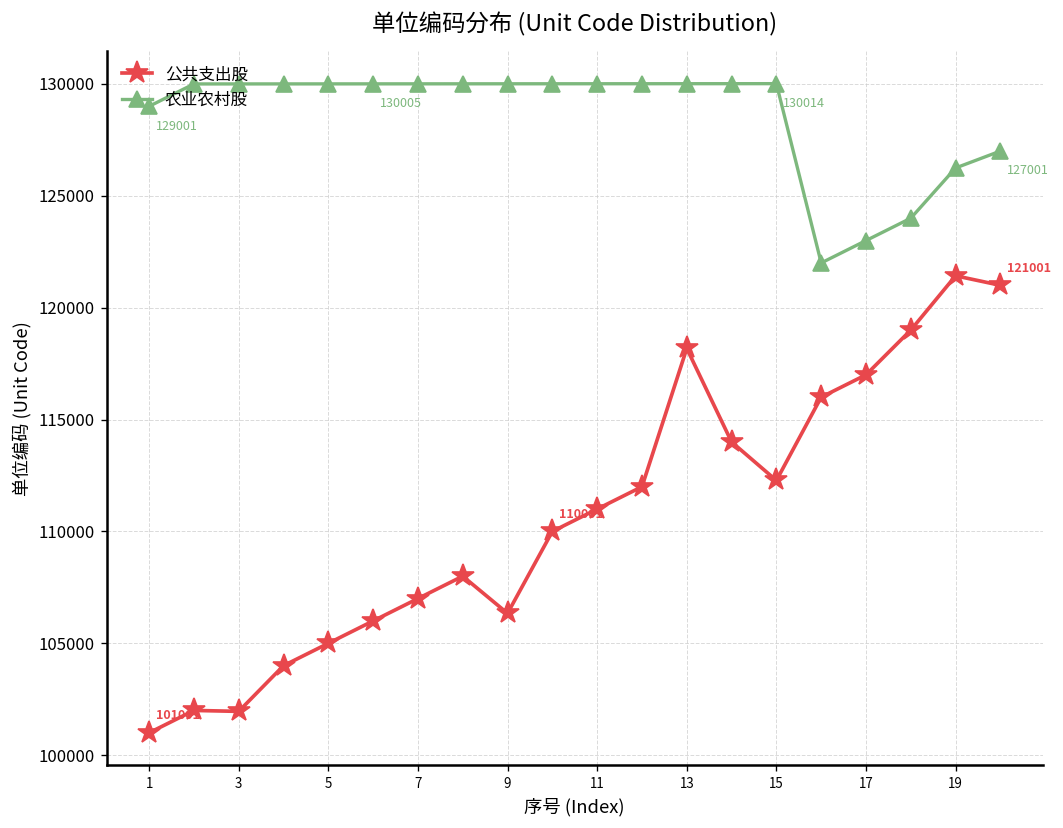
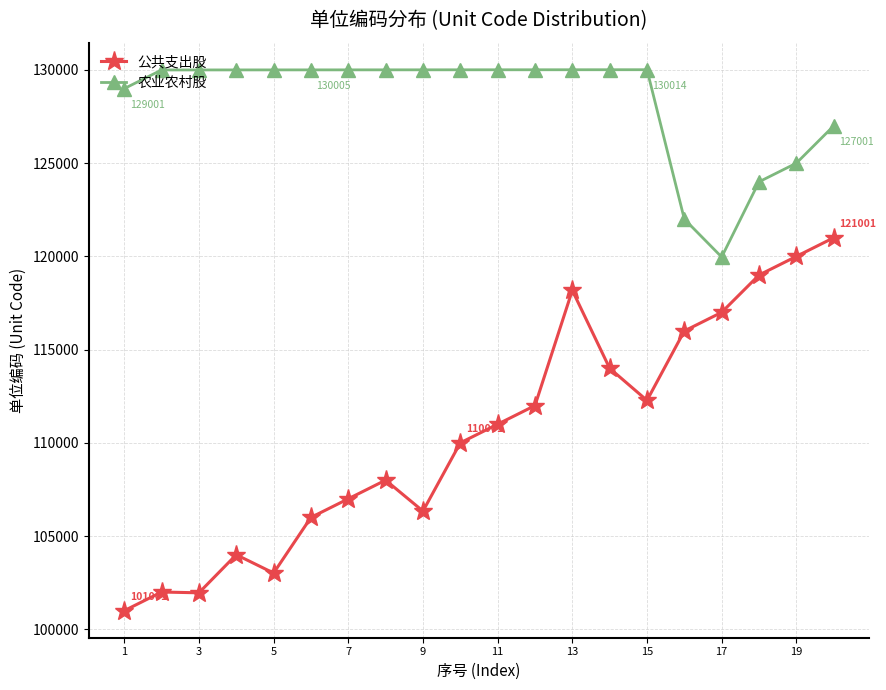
公共支出股, 5: 105000 -> 103000
农业农村股, 17: 123000 -> 120000
公共支出股, 19: 121400 -> 120000
农业农村股, 19: 126200 -> 125000
